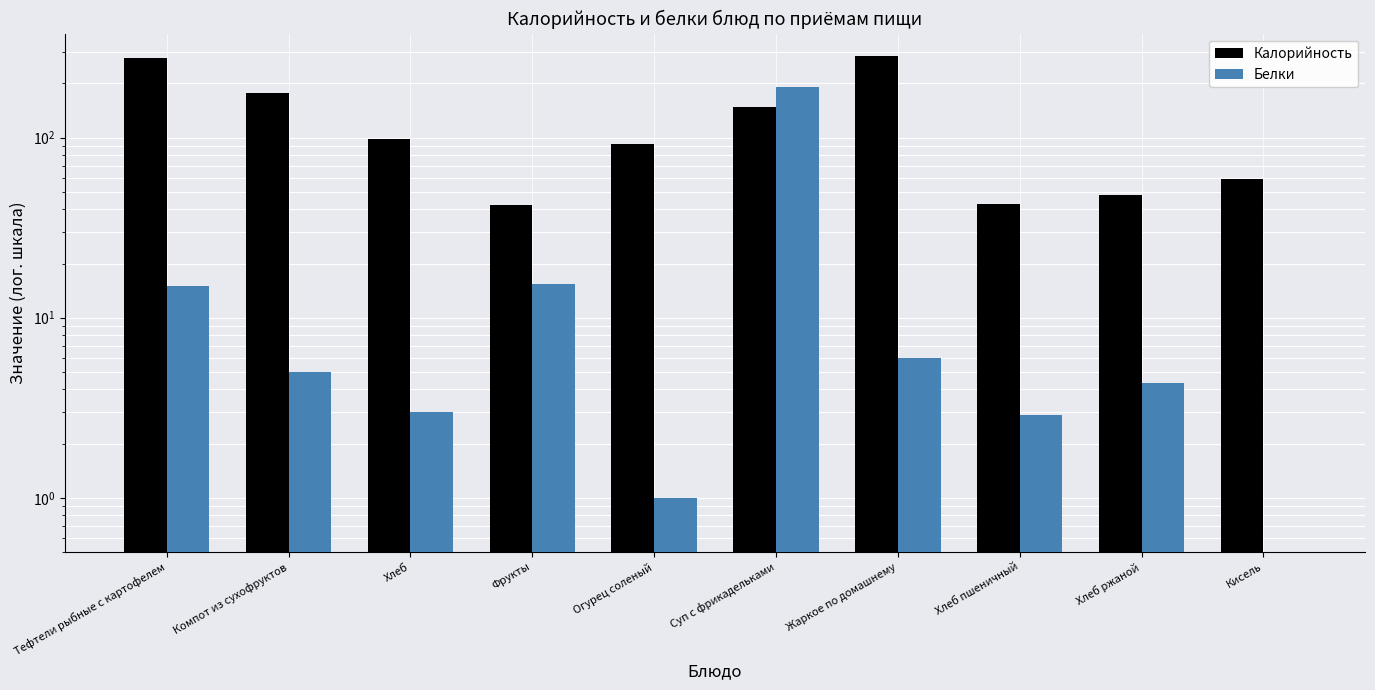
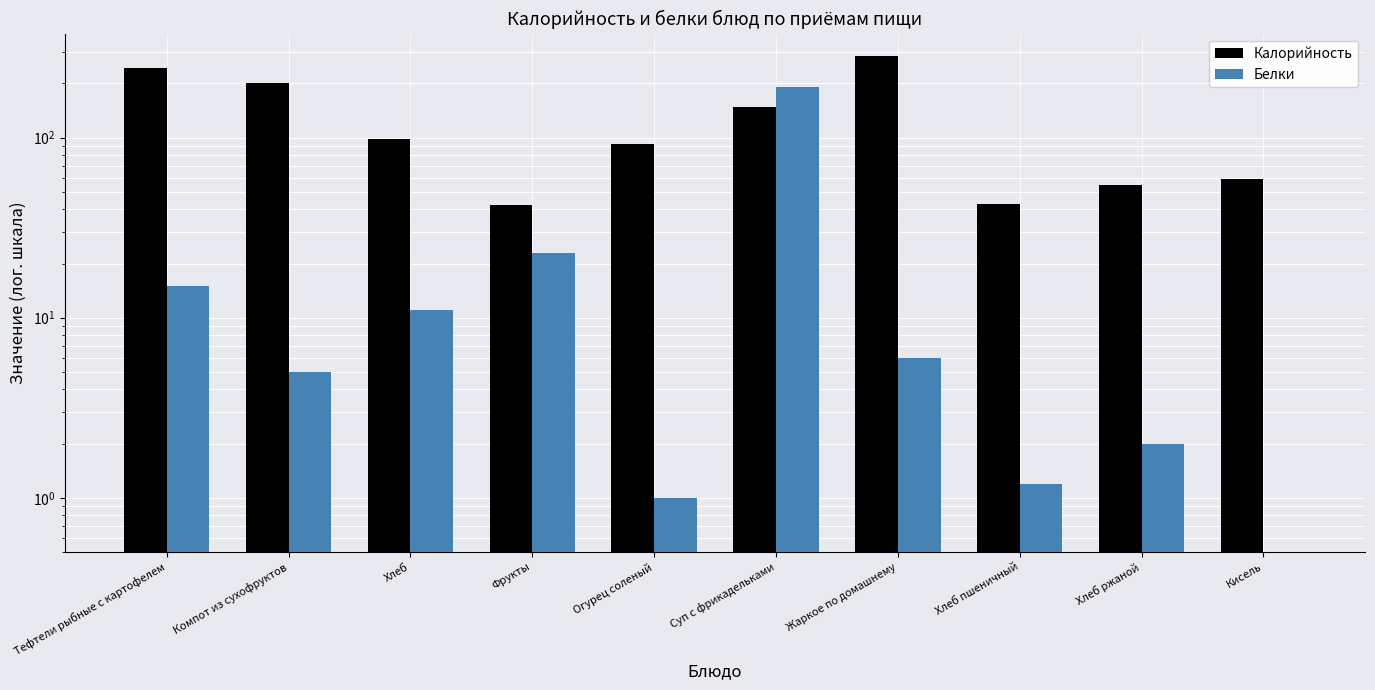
Калорийность, Тефтели рыбные с картофелем: 280 -> 240
Калорийность, Компот из сухофруктов: 180 -> 200
Белки, Хлеб: 3 -> 11
Белки, Фрукты: 15 -> 23
Белки, Хлеб пшеничный: 2.9 -> 1.2
Калорийность, Хлеб ржаной: 48 -> 54
Белки, Хлеб ржаной: 4.3 -> 2.0
